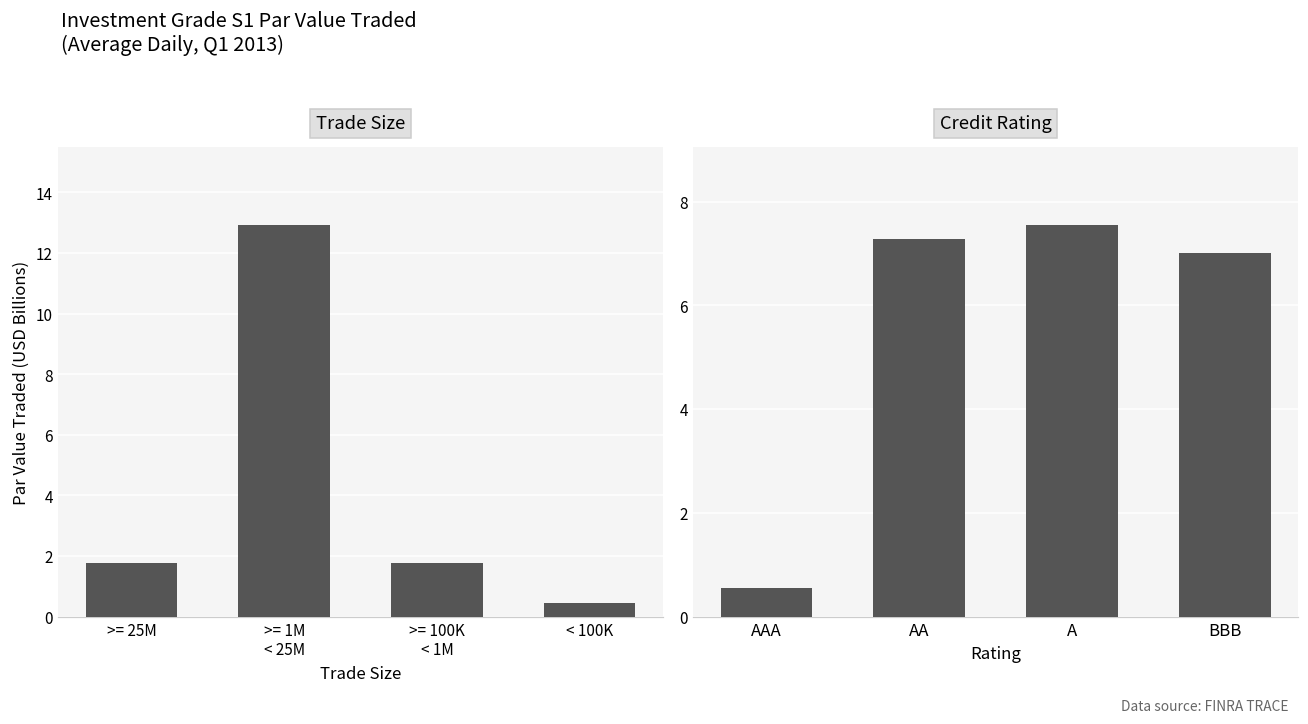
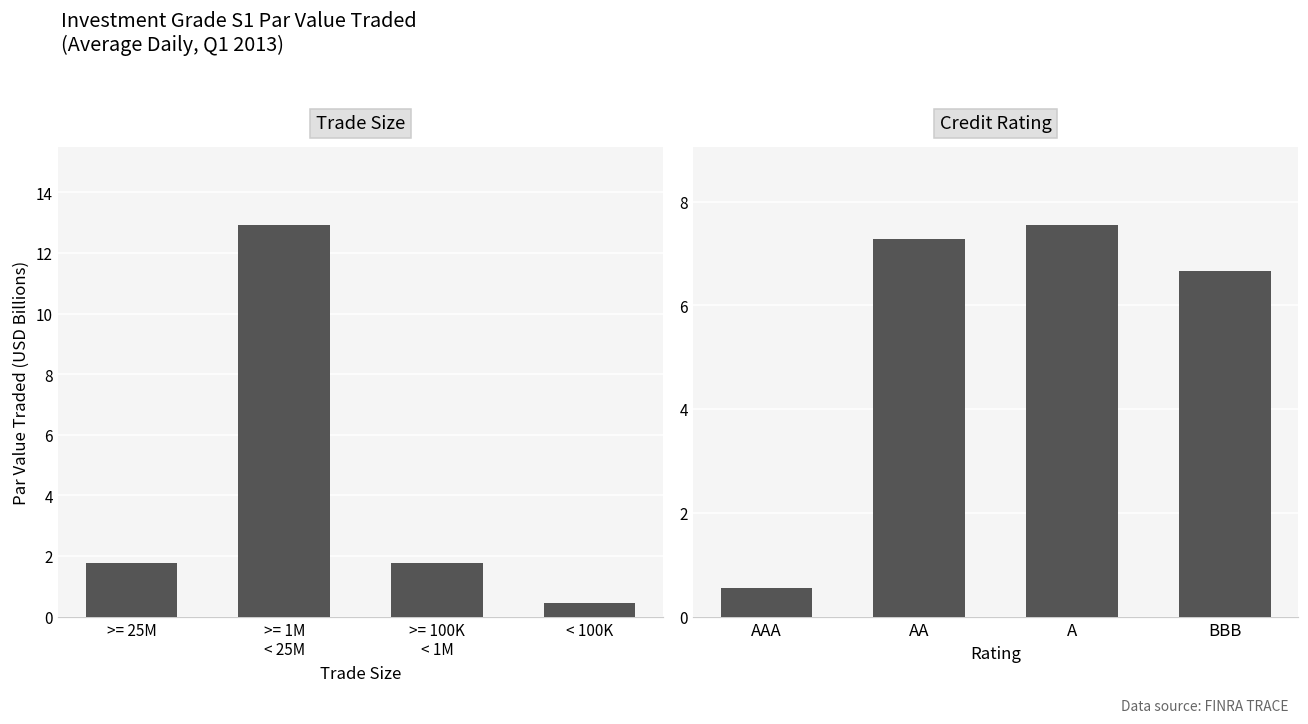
Credit Rating, BBB: 7.0 -> 6.7
